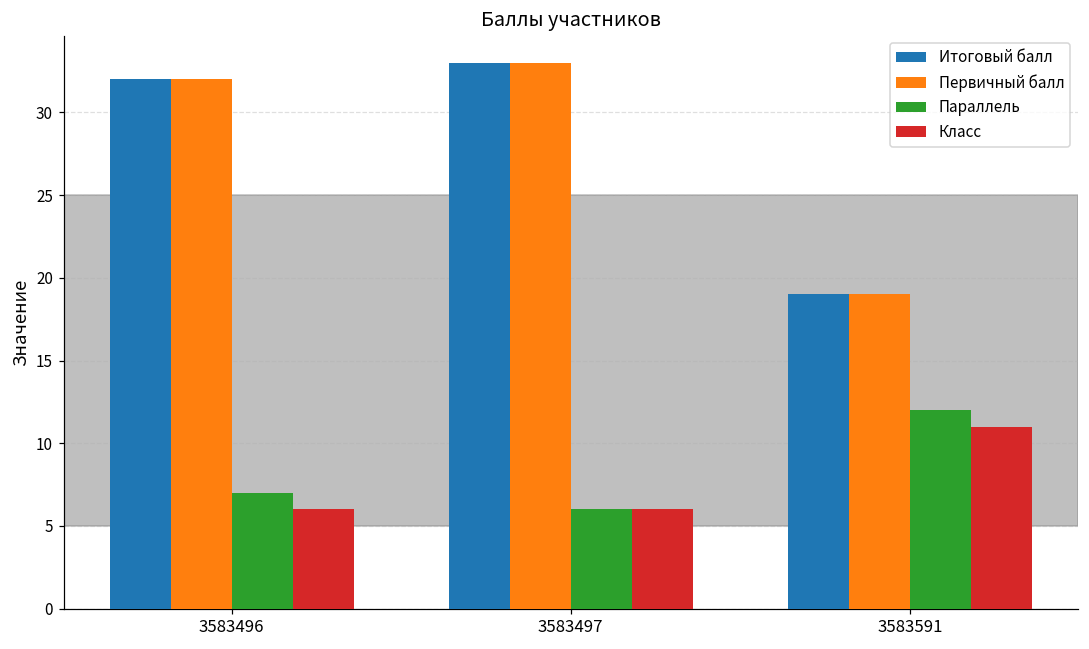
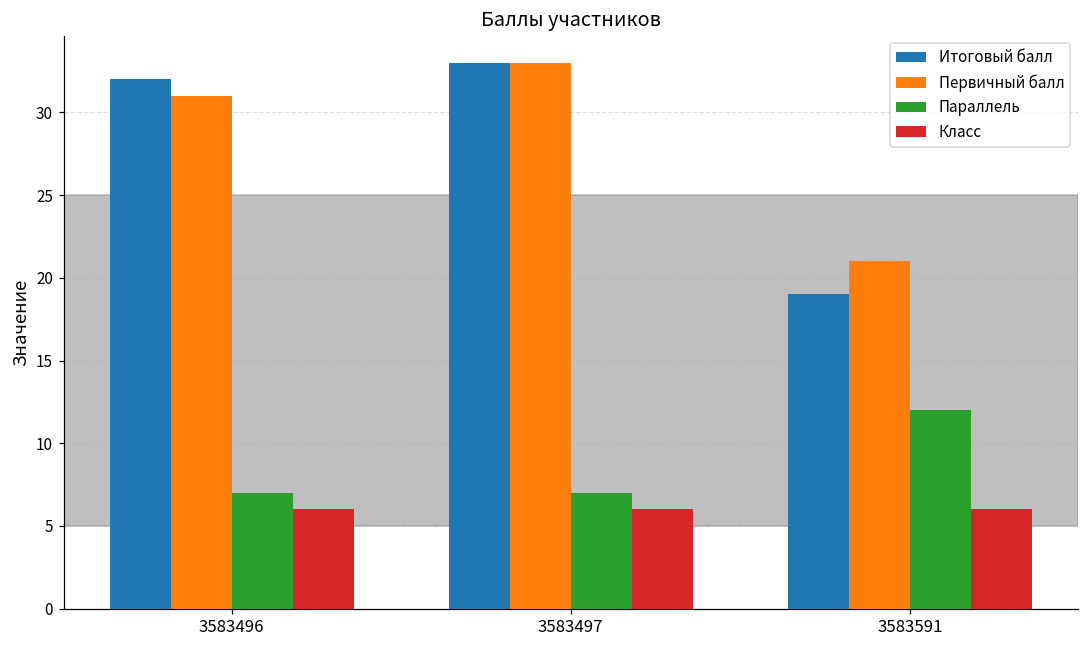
Первичный балл, 3583496: 32 -> 31
Параллель, 3583497: 6 -> 7
Первичный балл, 3583591: 19 -> 21
Класс, 3583591: 11 -> 6
